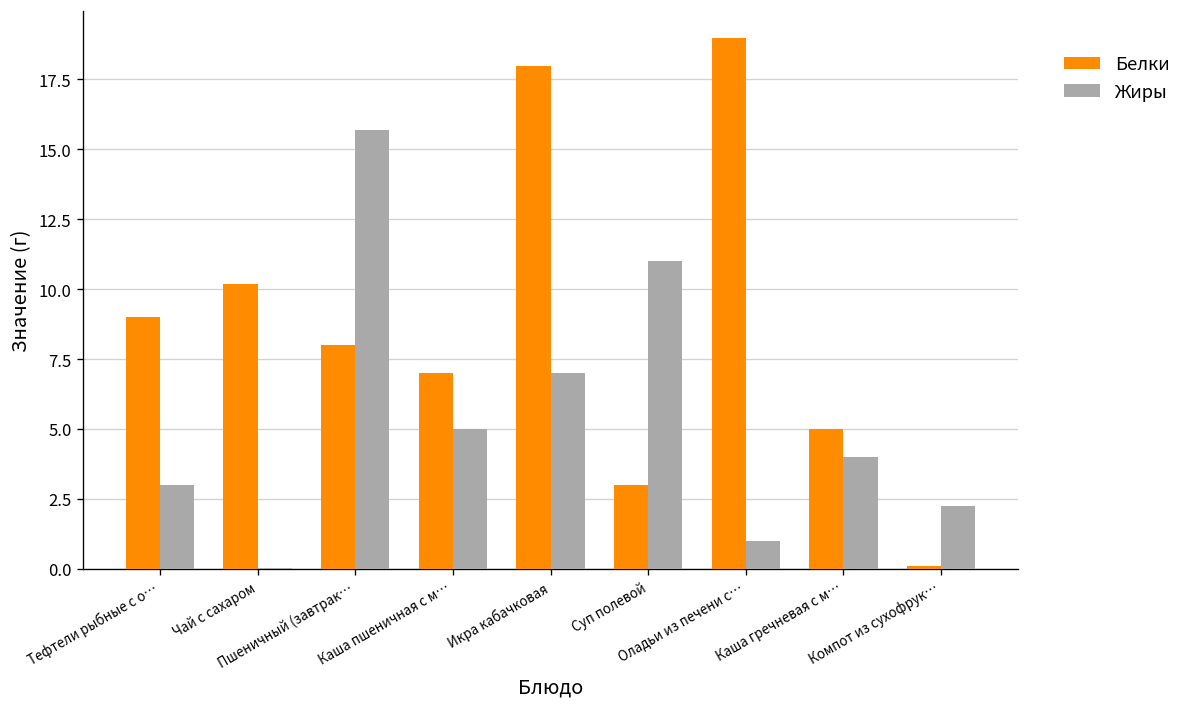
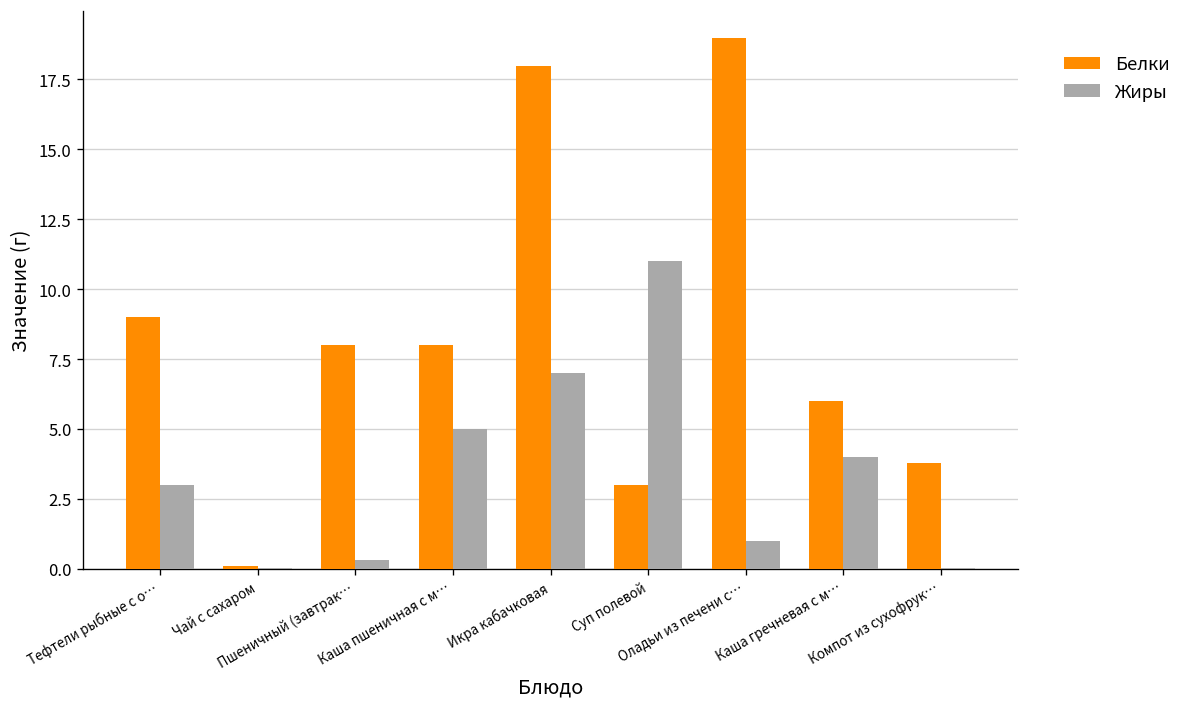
Белки, Чай с сахаром: 10.2 -> 0.1
Жиры, Пшеничный (завтрак…: 15.7 -> 0.3
Белки, Каша пшеничная с м…: 7 -> 8
Белки, Каша гречневая с м…: 5 -> 6
Белки, Компот из сухофрук…: 0.1 -> 3.8
Жиры, Компот из сухофрук…: 2.3 -> 0.0
